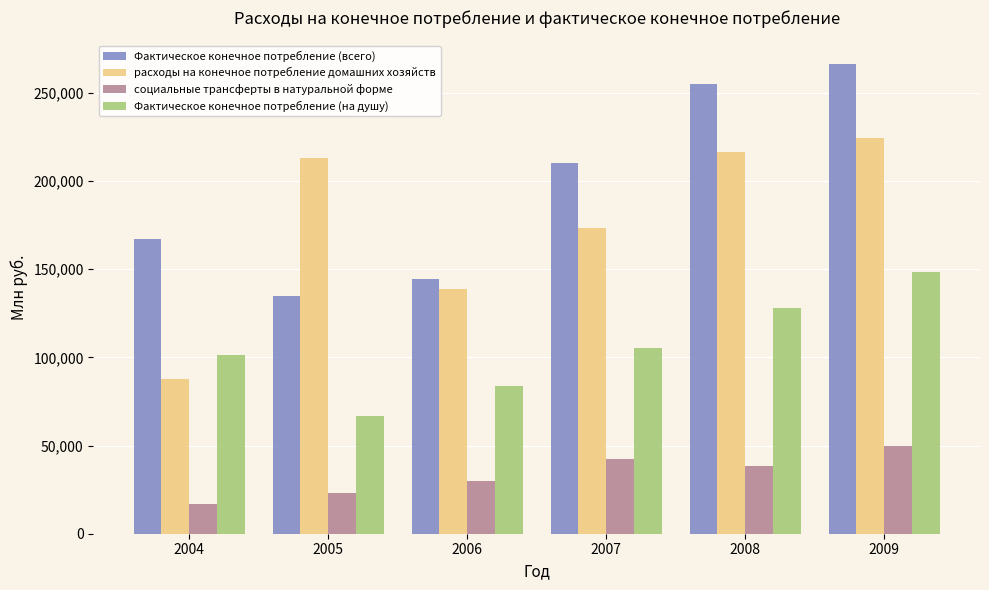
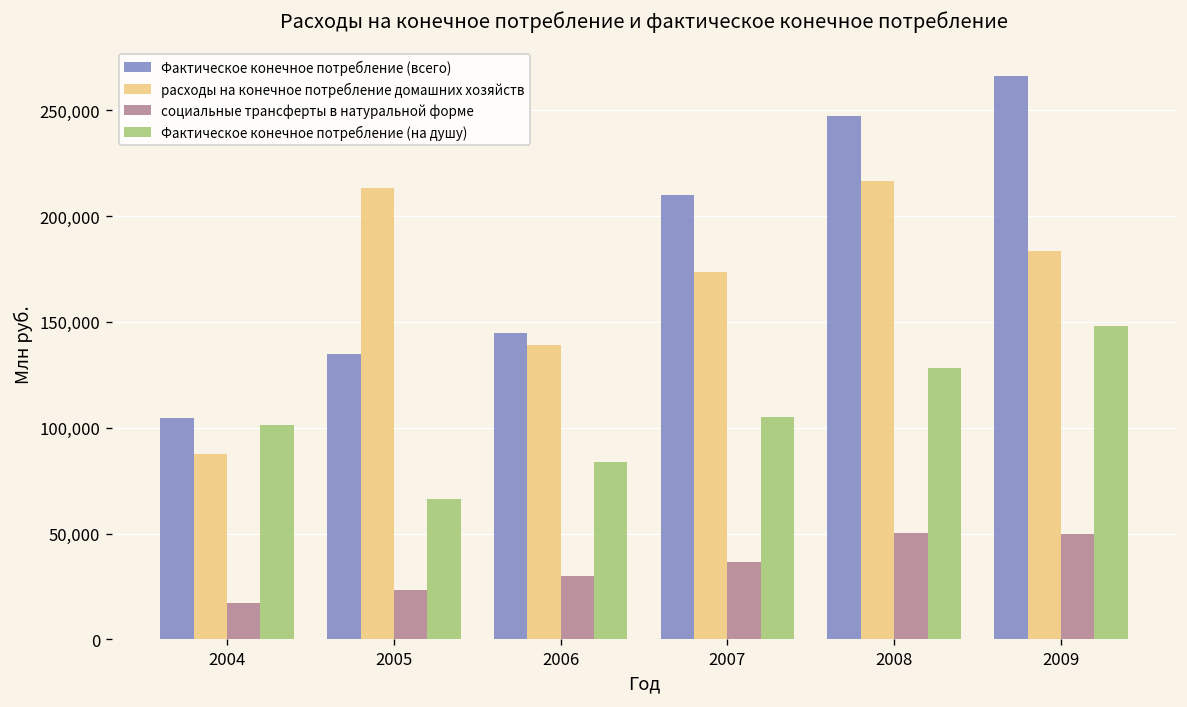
Фактическое конечное потребление (всего), 2004: 167,000 -> 105,000
социальные трансферты в натуральной форме, 2007: 43,000 -> 36,000
Фактическое конечное потребление (всего), 2008: 255,000 -> 247,000
социальные трансферты в натуральной форме, 2008: 39,000 -> 50,000
расходы на конечное потребление домашних хозяйств, 2009: 225,000 -> 183,000
